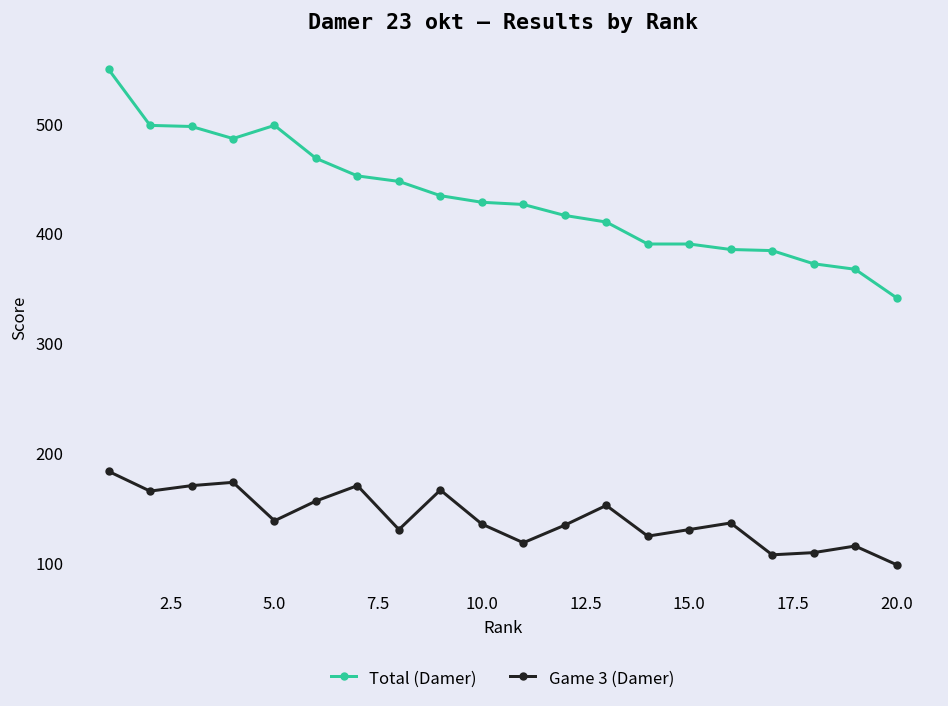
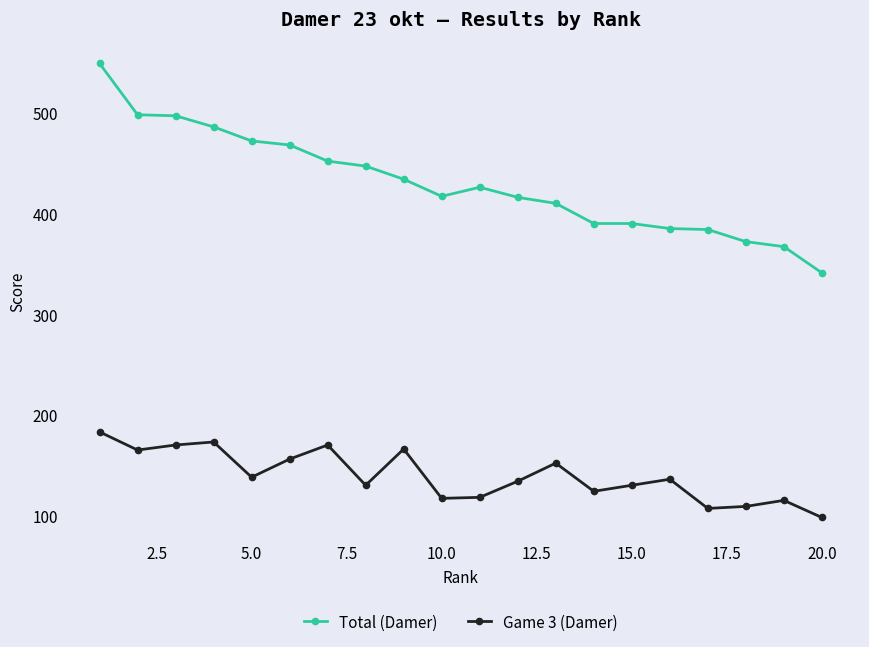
Total (Damer), 5.0: 500 -> 470
Total (Damer), 10.0: 430 -> 420
Game 3 (Damer), 10.0: 140 -> 120
